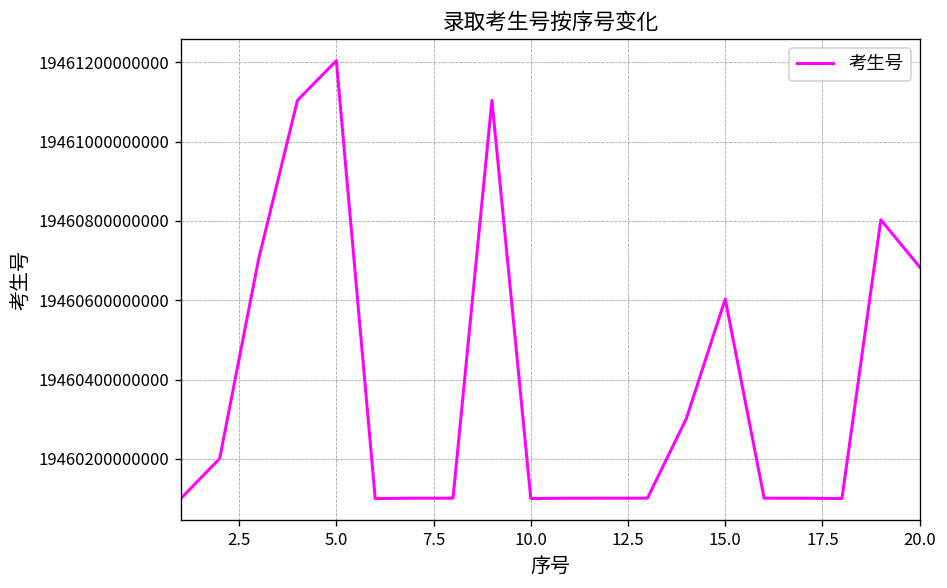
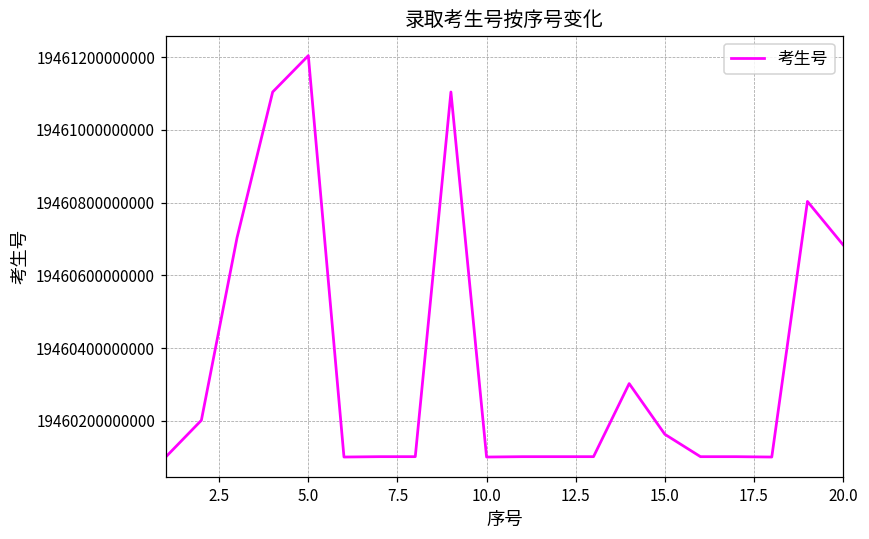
15.0: 19460600000000 -> 19460160000000
